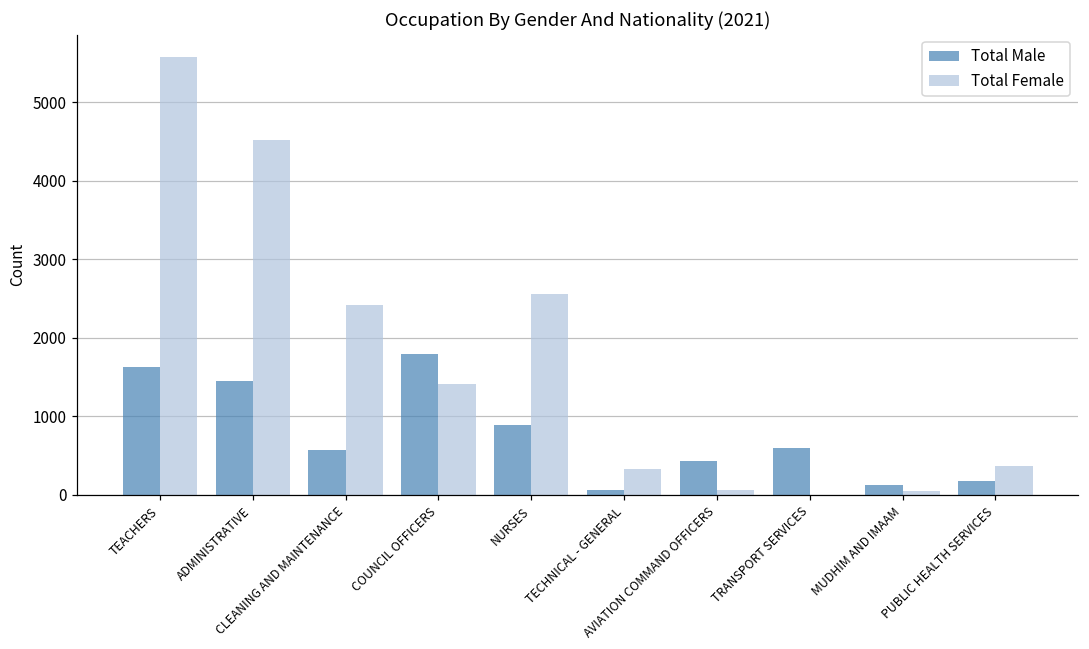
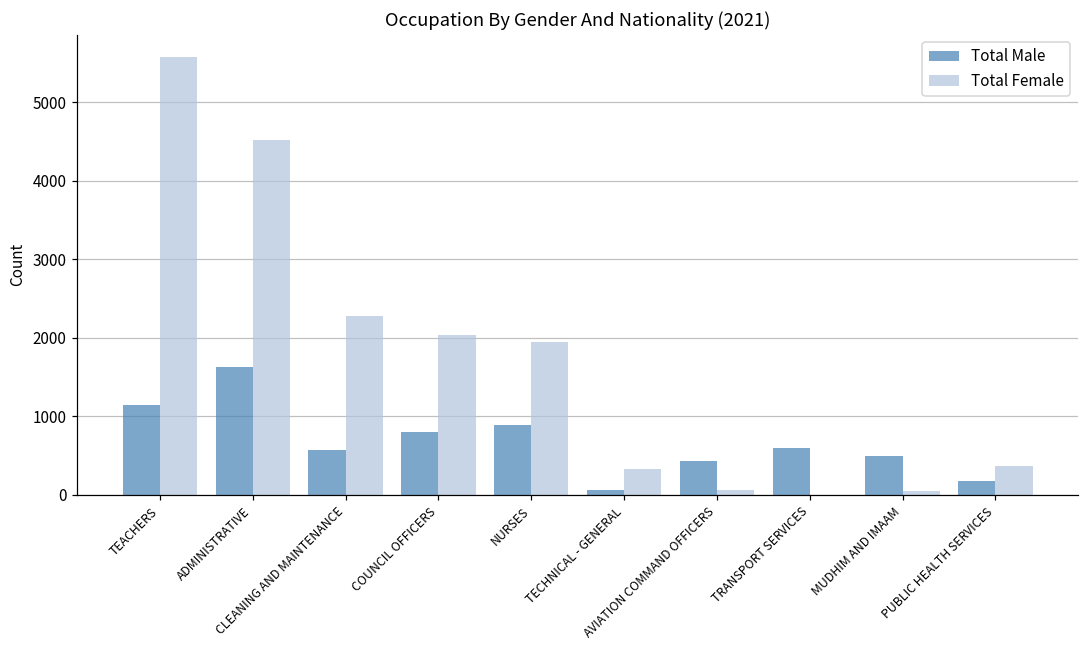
Total Male, TEACHERS: 1600 -> 1100
Total Male, ADMINISTRATIVE: 1500 -> 1600
Total Female, CLEANING AND MAINTENANCE: 2400 -> 2300
Total Male, COUNCIL OFFICERS: 1800 -> 800
Total Female, COUNCIL OFFICERS: 1400 -> 2000
Total Female, NURSES: 2600 -> 1900
Total Male, MUDHIM AND IMAAM: 100 -> 500
